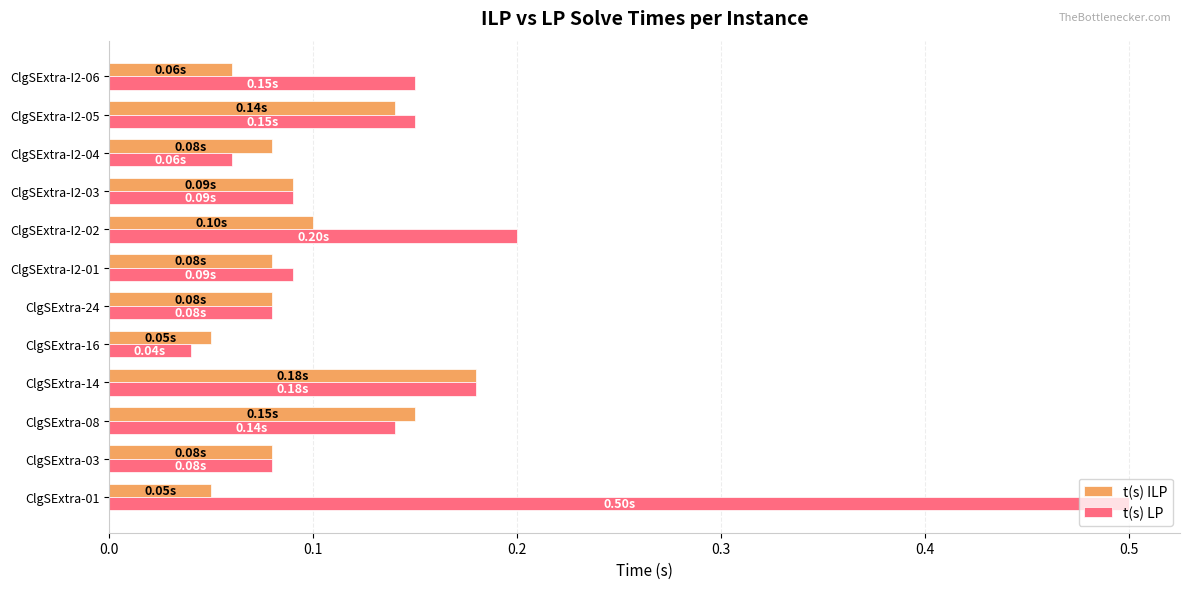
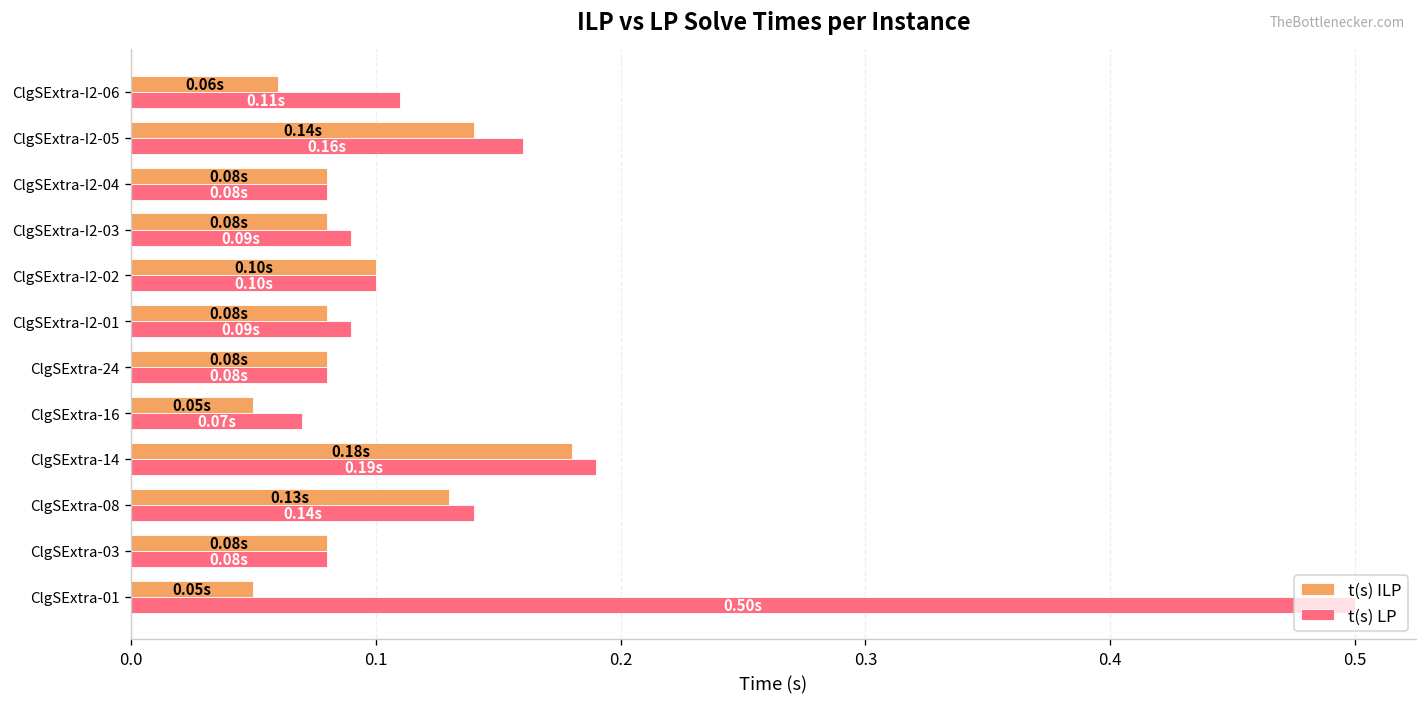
t(s) LP, ClgSExtra-I2-06: 0.15s -> 0.11s
t(s) LP, ClgSExtra-I2-05: 0.15s -> 0.16s
t(s) LP, ClgSExtra-I2-04: 0.06s -> 0.08s
t(s) ILP, ClgSExtra-I2-03: 0.09s -> 0.08s
t(s) LP, ClgSExtra-I2-02: 0.20s -> 0.10s
t(s) LP, ClgSExtra-16: 0.04s -> 0.07s
t(s) LP, ClgSExtra-14: 0.18s -> 0.19s
t(s) ILP, ClgSExtra-08: 0.15s -> 0.13s
